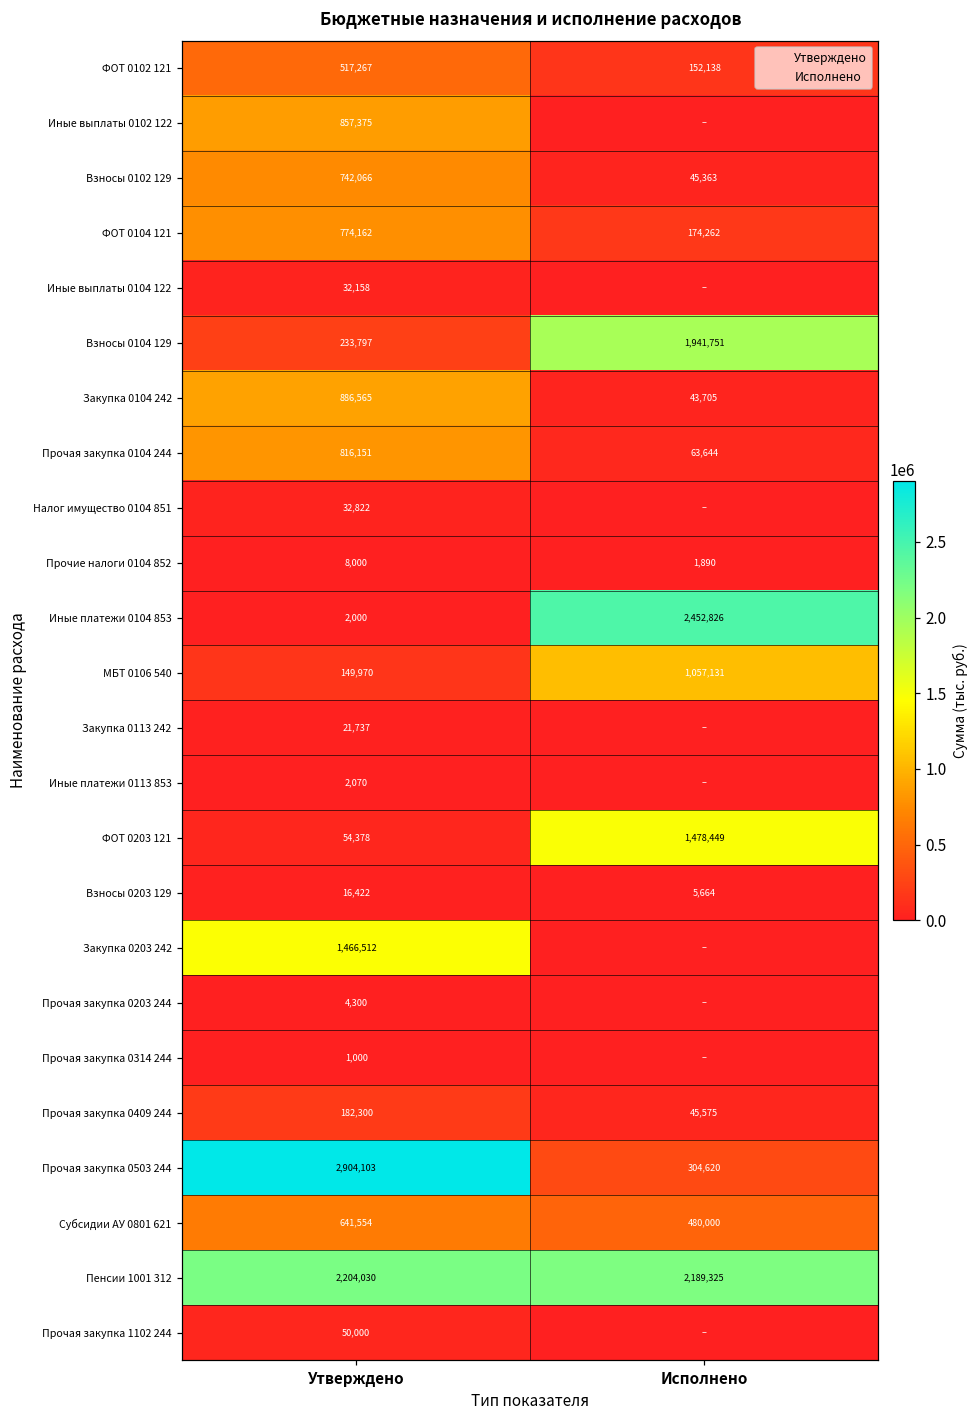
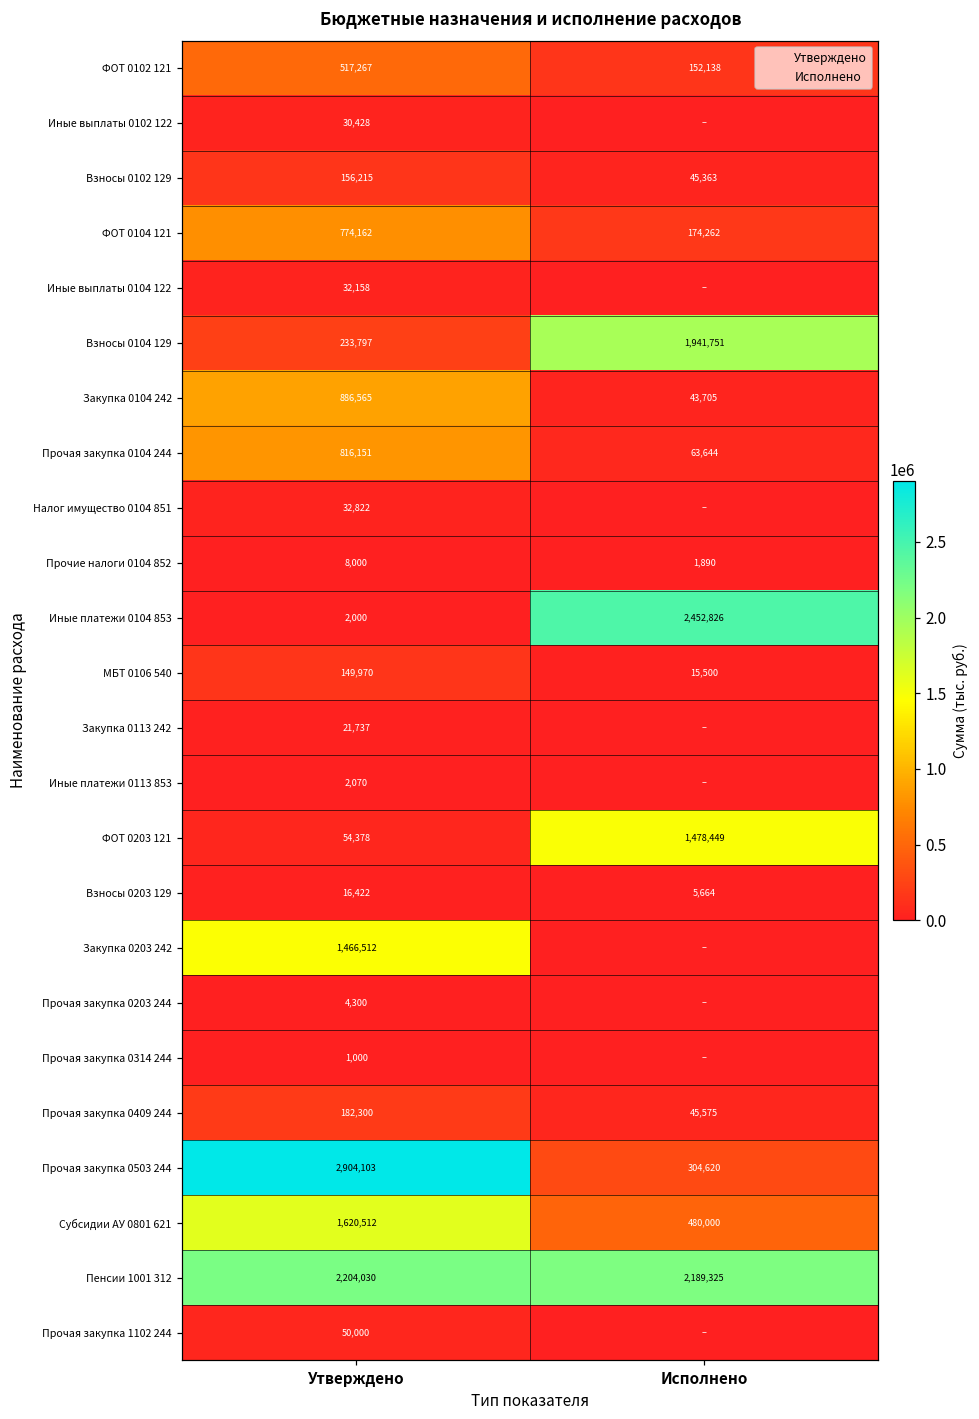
Иные выплаты 0102 122, Утверждено: 857,375 -> 30,428
Взносы 0102 129, Утверждено: 742,066 -> 156,215
МБТ 0106 540, Исполнено: 1,057,131 -> 15,500
Субсидии АУ 0801 621, Утверждено: 641,554 -> 1,620,512
